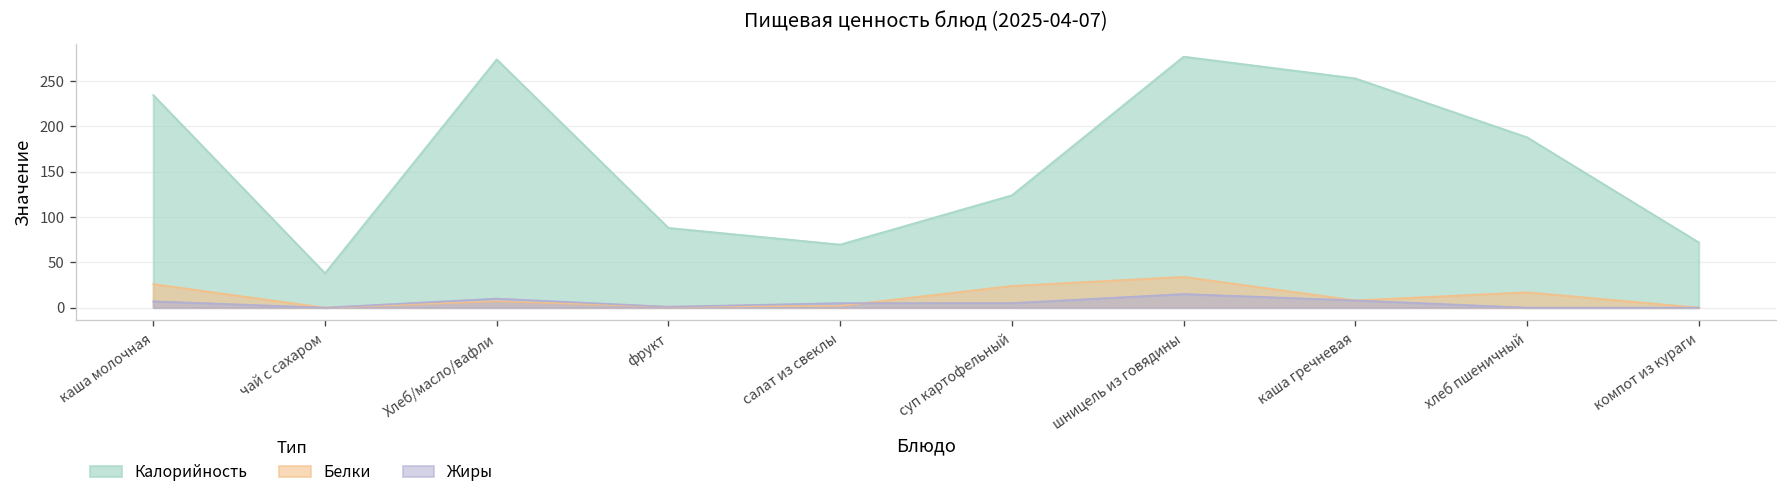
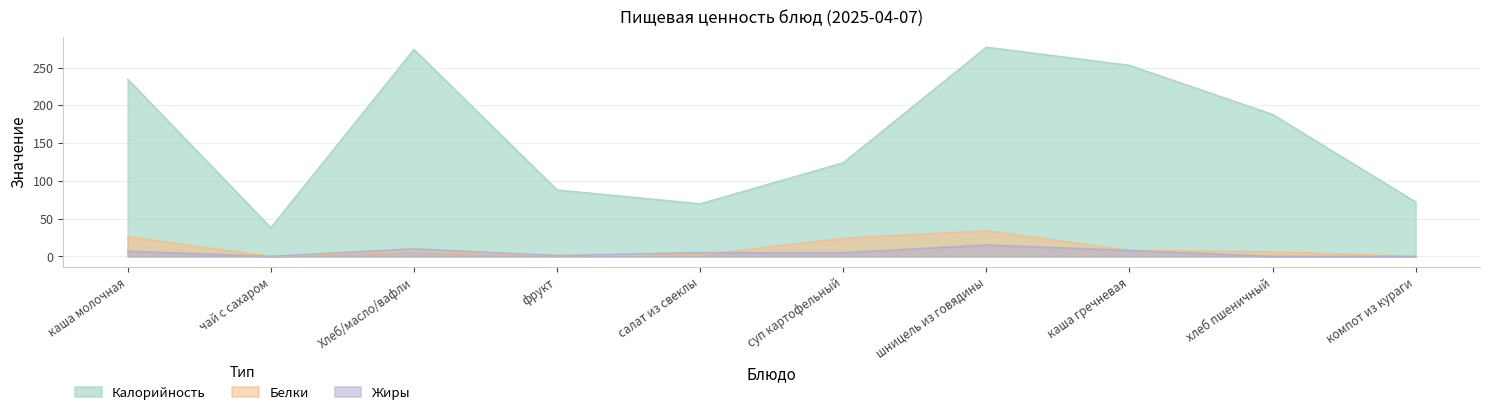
Белки, хлеб пшеничный: 20 -> 10
